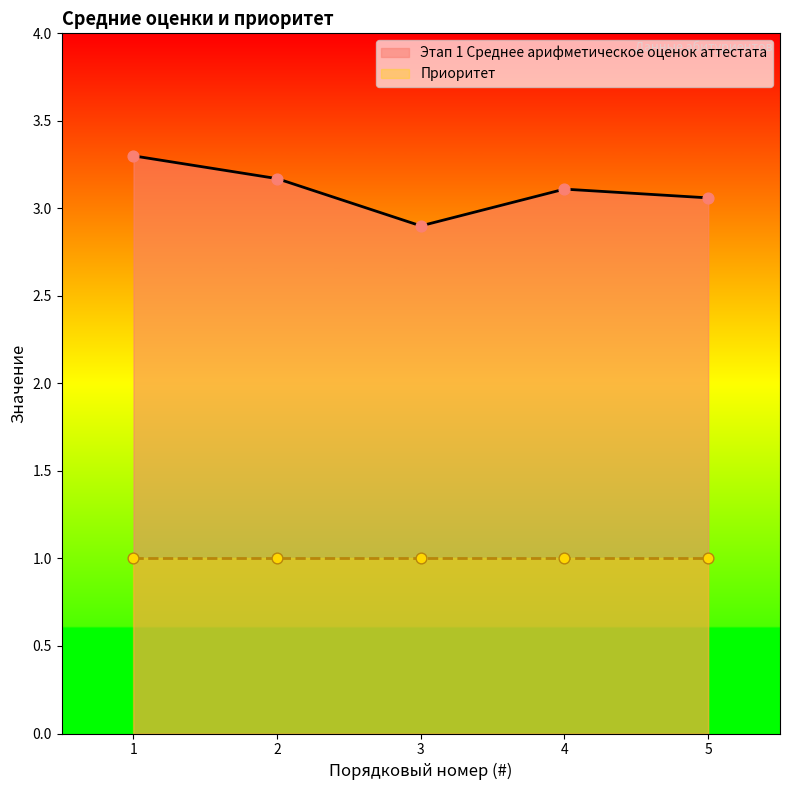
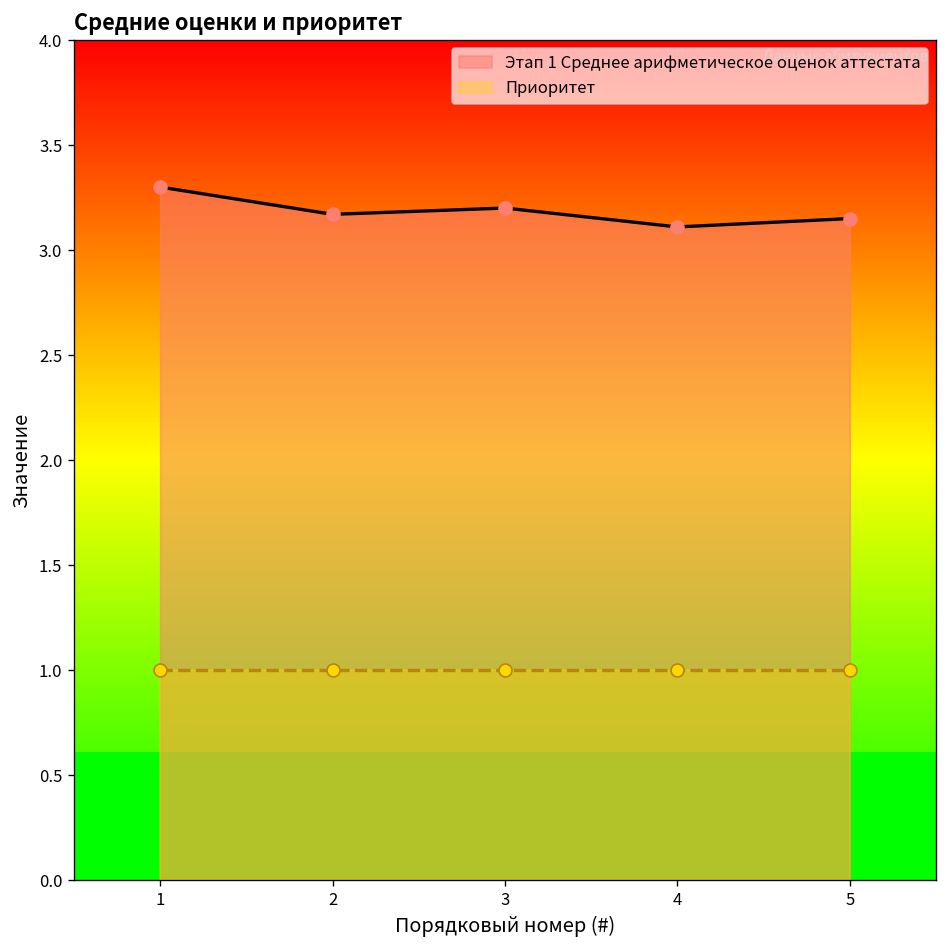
Этап 1 Среднее арифметическое оценок аттестата, 3: 2.9 -> 3.2
Этап 1 Среднее арифметическое оценок аттестата, 5: 3.06 -> 3.15
